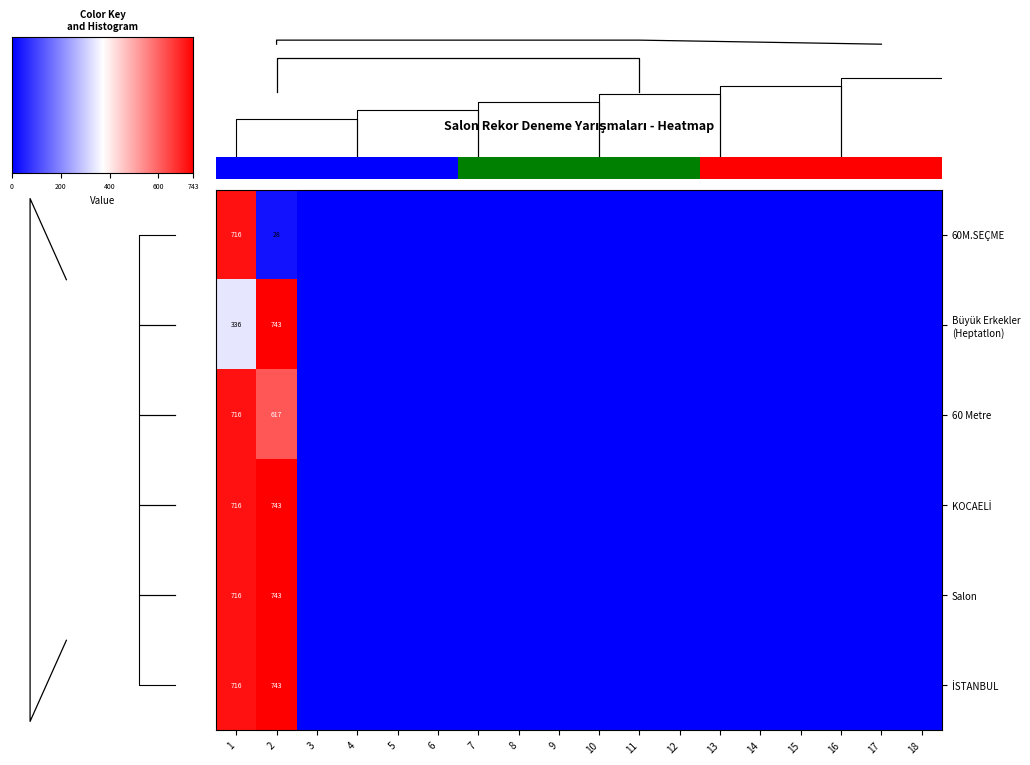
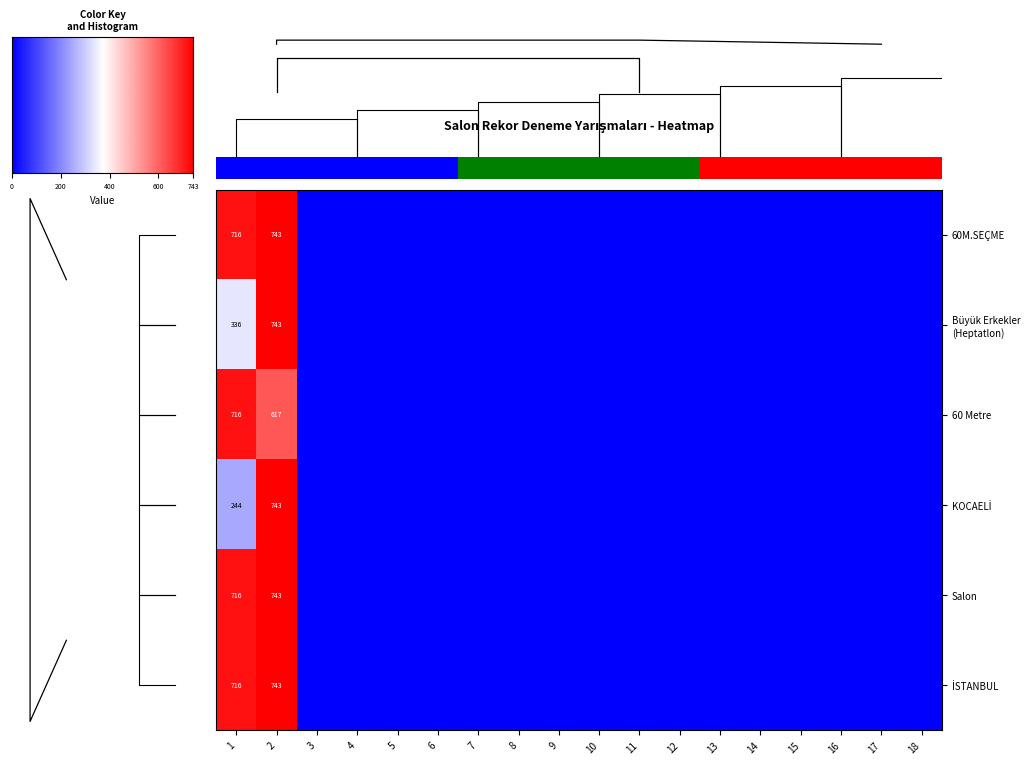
Salon Rekor Deneme Yarışmaları - Heatmap, 60M.SEÇME, 2: 28 -> 743
Salon Rekor Deneme Yarışmaları - Heatmap, KOCAELİ, 1: 716 -> 244
